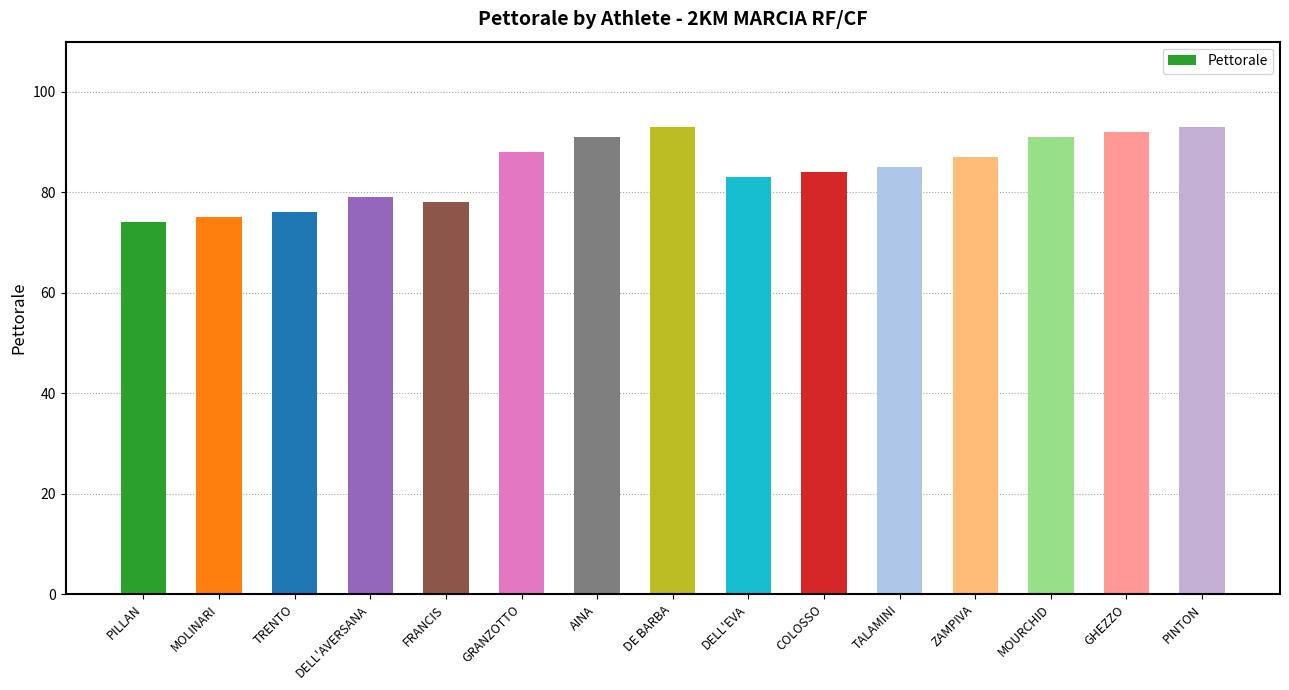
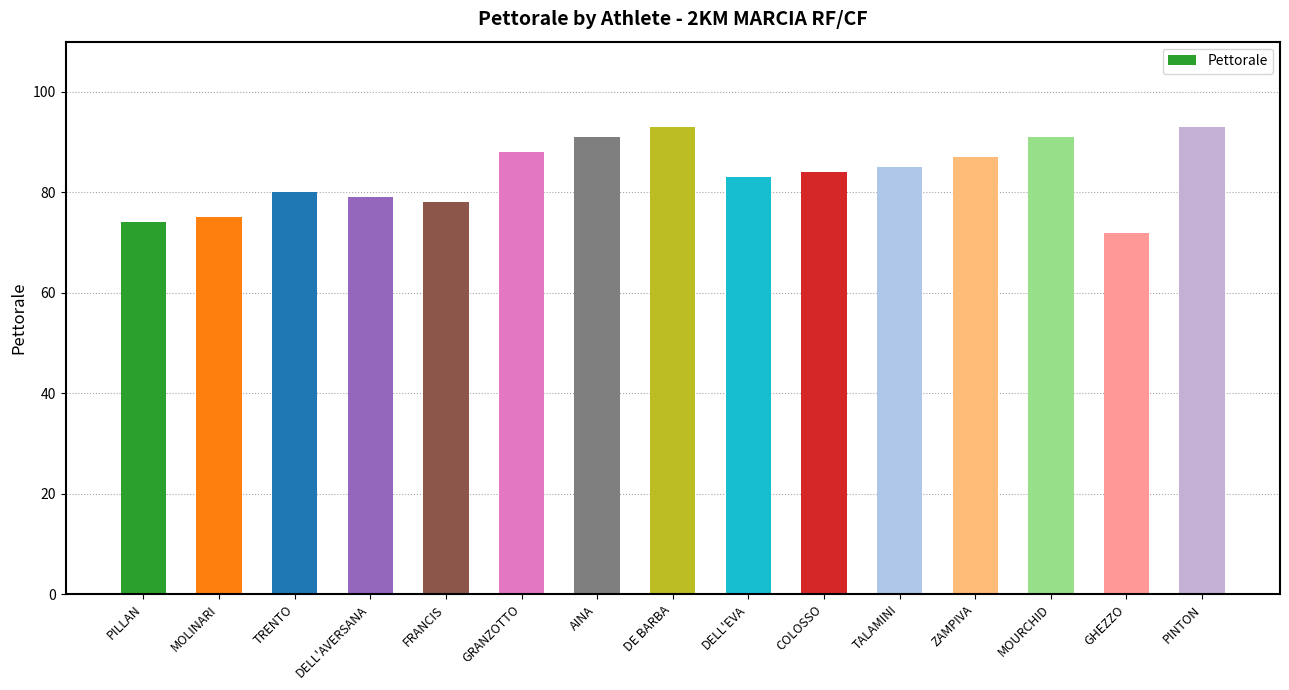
TRENTO: 76 -> 80
GHEZZO: 92 -> 72
